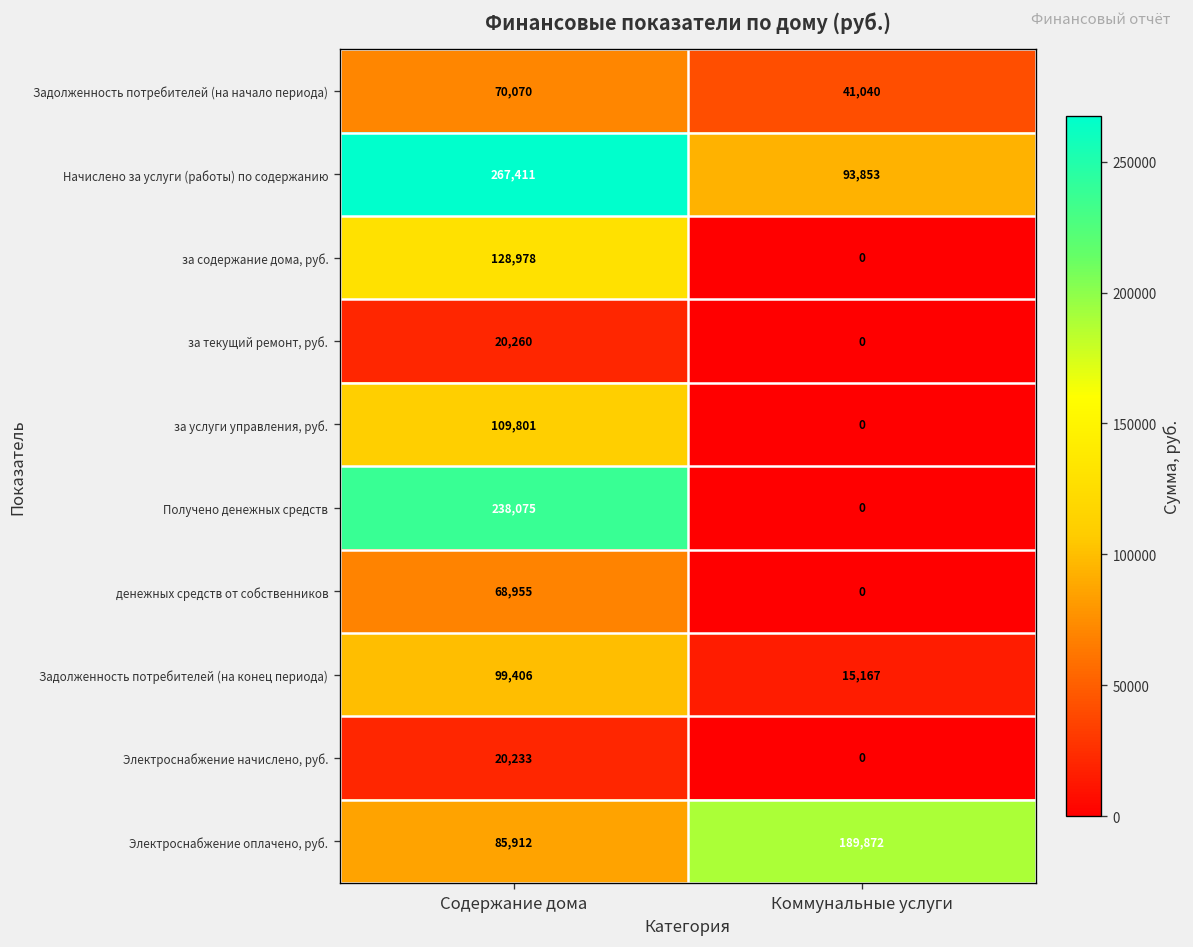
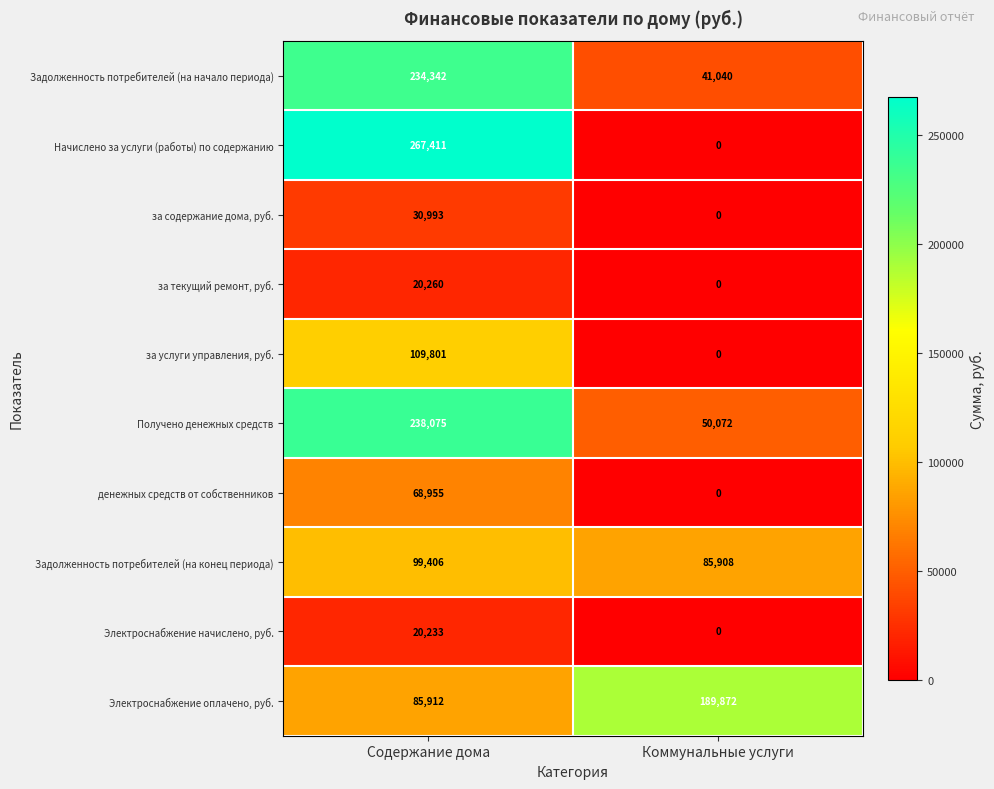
Задолженность потребителей (на начало периода), Содержание дома: 70,070 -> 234,342
Начислено за услуги (работы) по содержанию, Коммунальные услуги: 93,853 -> 0
за содержание дома, руб., Содержание дома: 128,978 -> 30,993
Получено денежных средств, Коммунальные услуги: 0 -> 50,072
Задолженность потребителей (на конец периода), Коммунальные услуги: 15,167 -> 85,908
